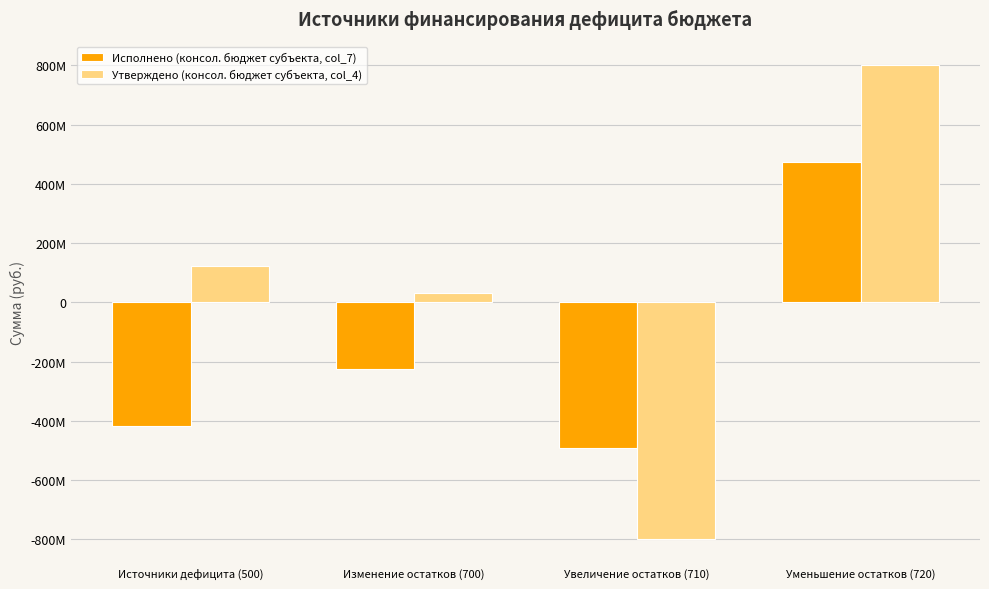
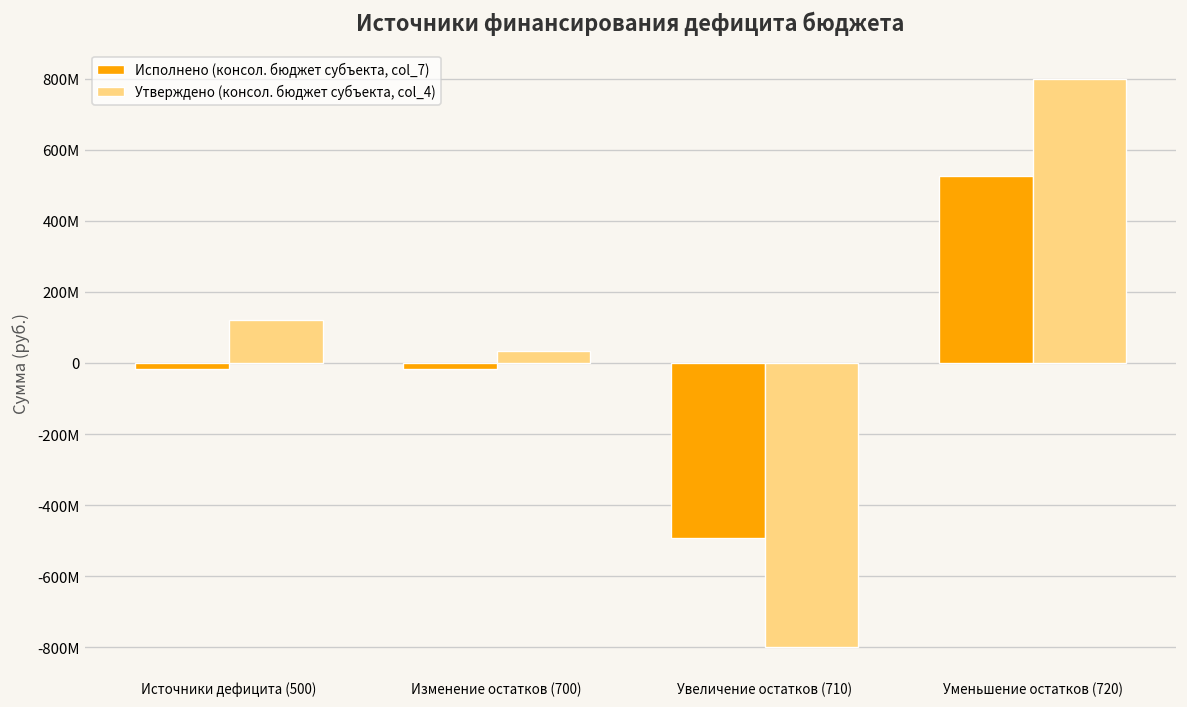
Исполнено (консол. бюджет субъекта, col_7), Источники дефицита (500): -420000000 -> -20000000
Исполнено (консол. бюджет субъекта, col_7), Изменение остатков (700): -230000000 -> -20000000
Исполнено (консол. бюджет субъекта, col_7), Уменьшение остатков (720): 480000000 -> 530000000
